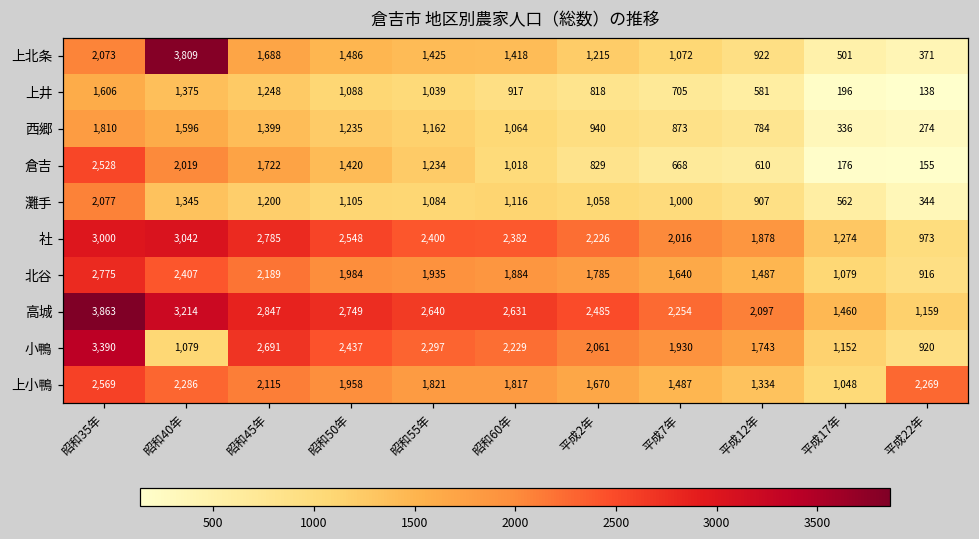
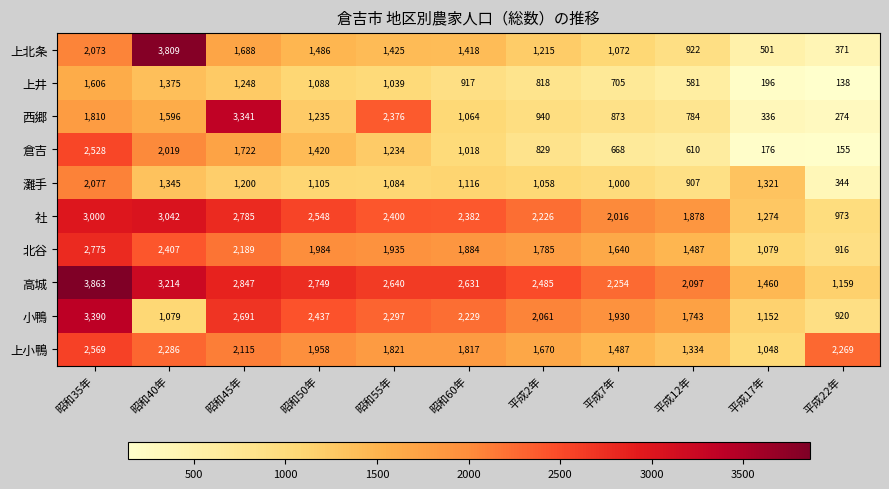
西郷, 昭和45年: 1,399 -> 3,341
西郷, 昭和55年: 1,162 -> 2,376
灘手, 平成17年: 562 -> 1,321
